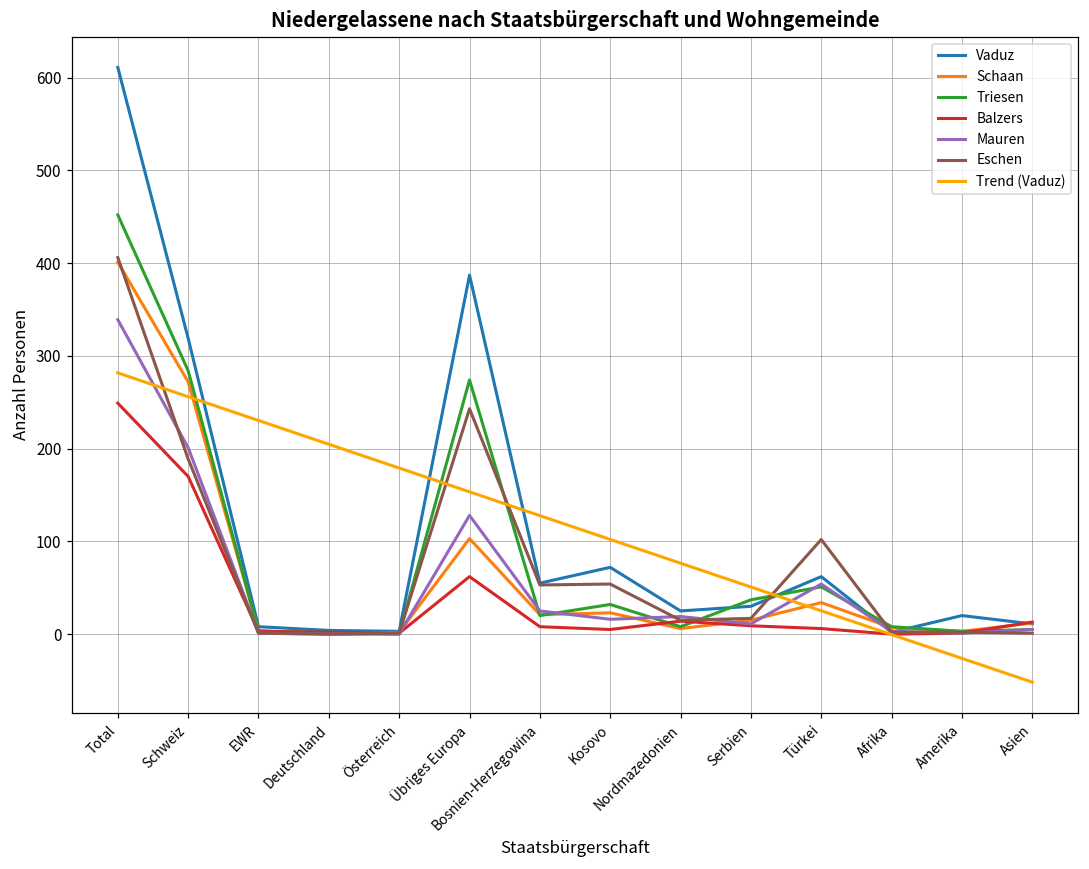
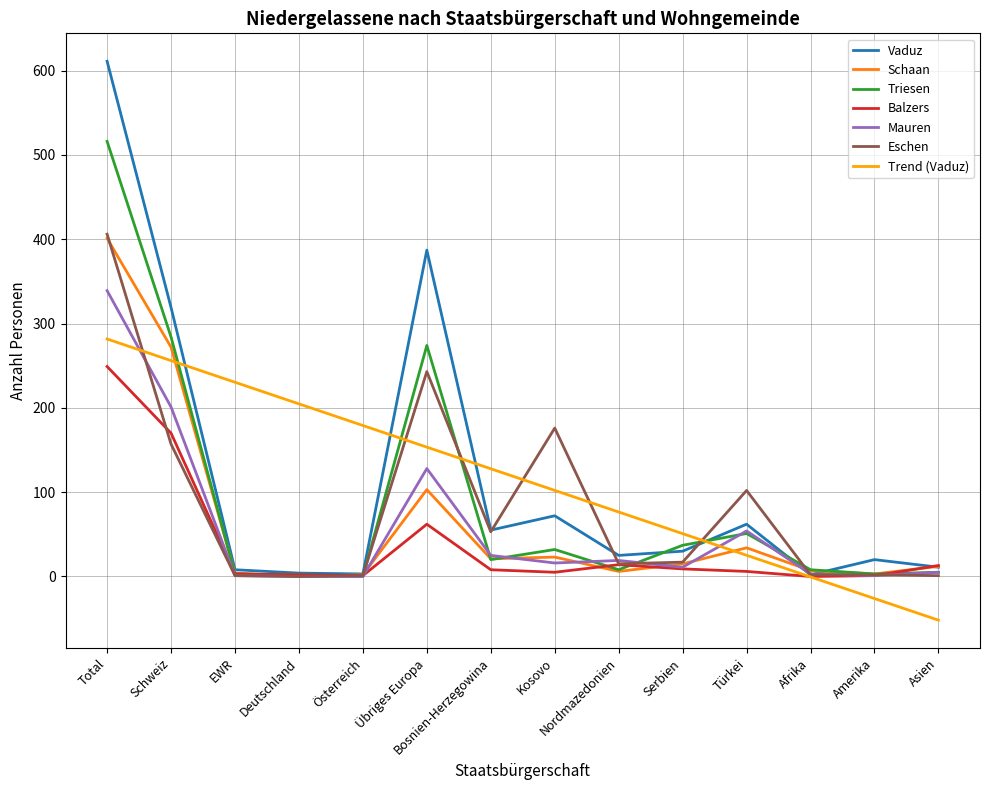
Triesen, Total: 450 -> 520
Eschen, Schweiz: 190 -> 160
Eschen, Kosovo: 50 -> 180
